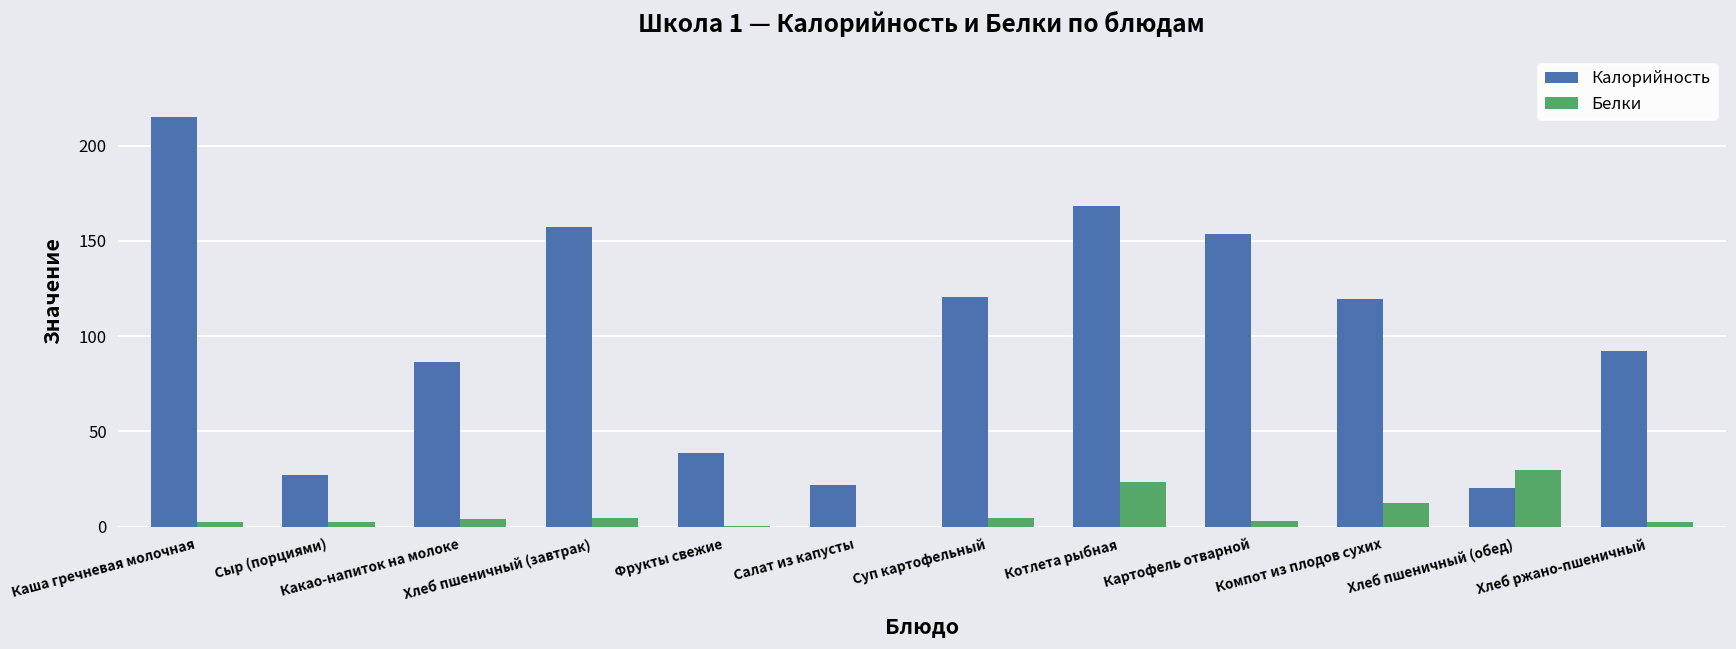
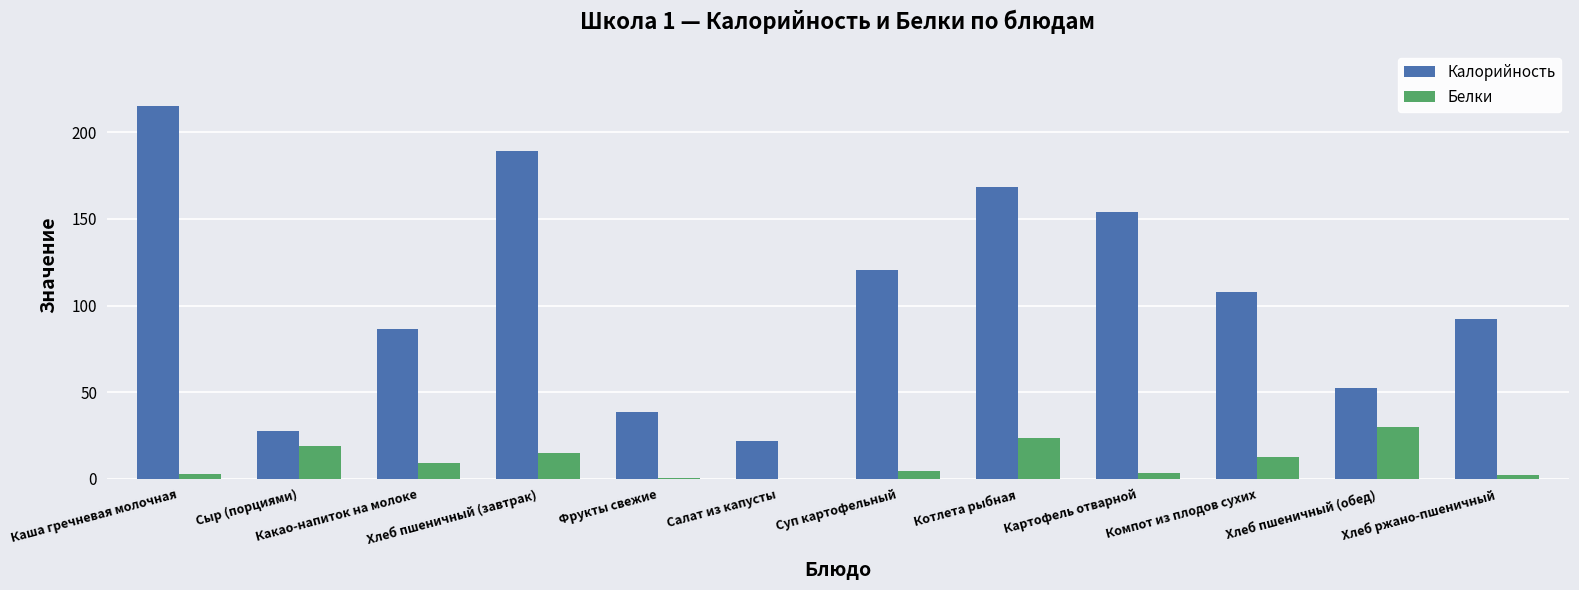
Белки, Сыр (порциями): 2 -> 19
Белки, Какао-напиток на молоке: 4 -> 9
Калорийность, Хлеб пшеничный (завтрак): 157 -> 189
Белки, Хлеб пшеничный (завтрак): 5 -> 15
Калорийность, Компот из плодов сухих: 119 -> 108
Калорийность, Хлеб пшеничный (обед): 20 -> 52
